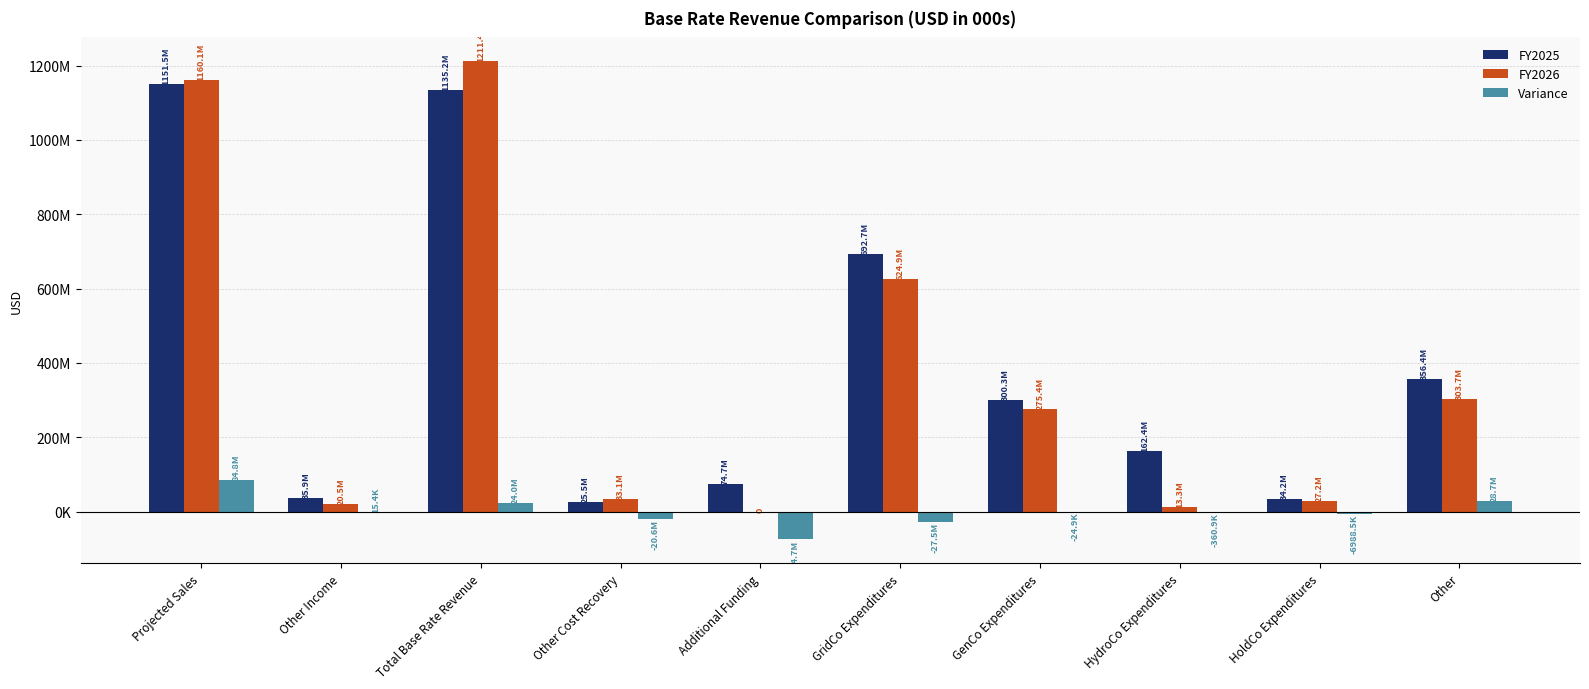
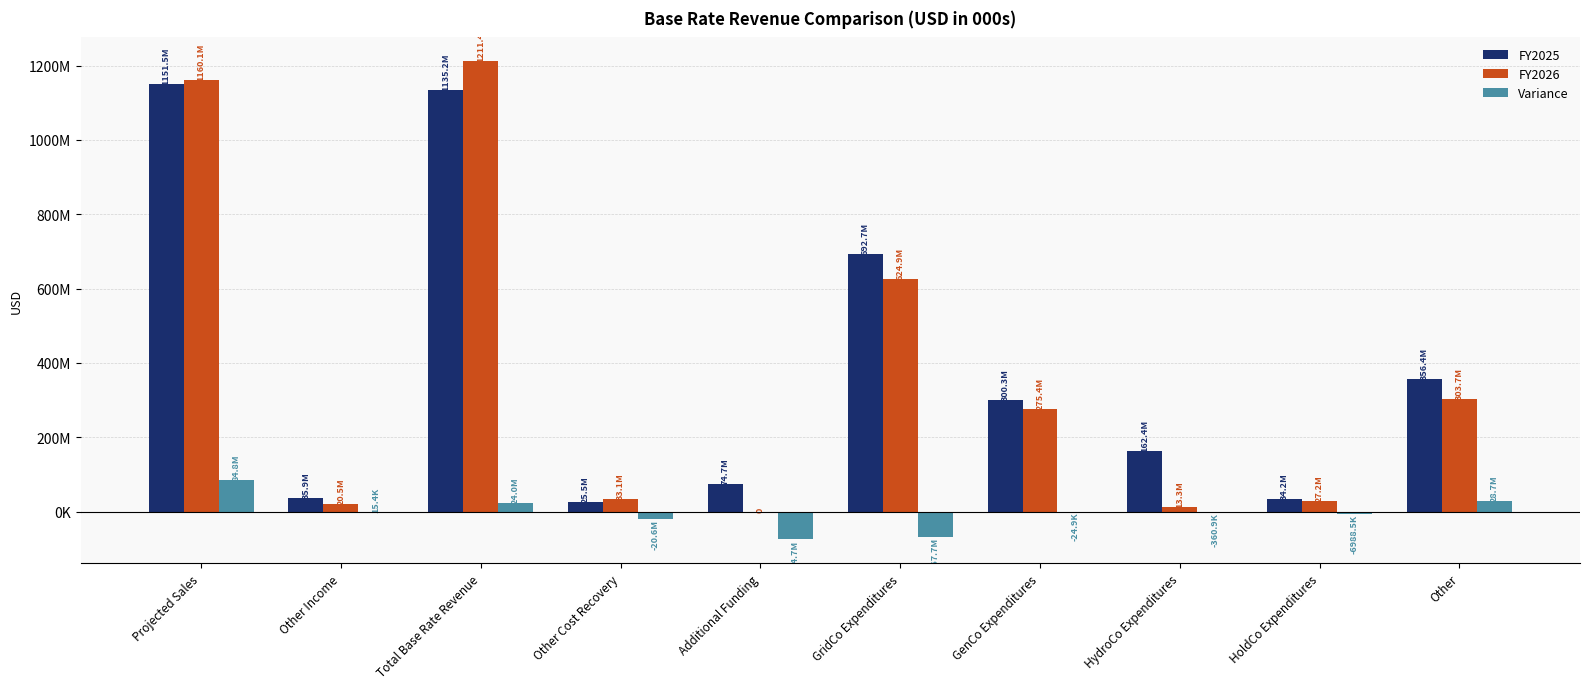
Variance, GridCo Expenditures: -27.5M -> -67.7M
